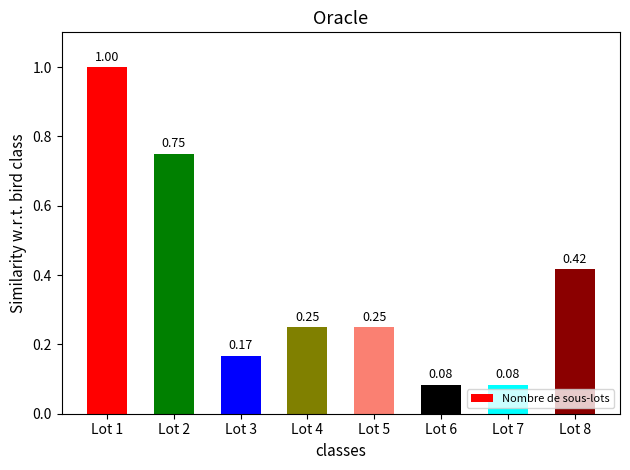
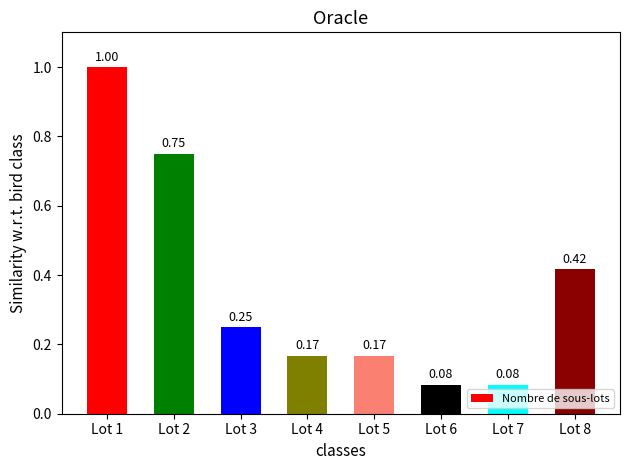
Lot 3: 0.17 -> 0.25
Lot 4: 0.25 -> 0.17
Lot 5: 0.25 -> 0.17
